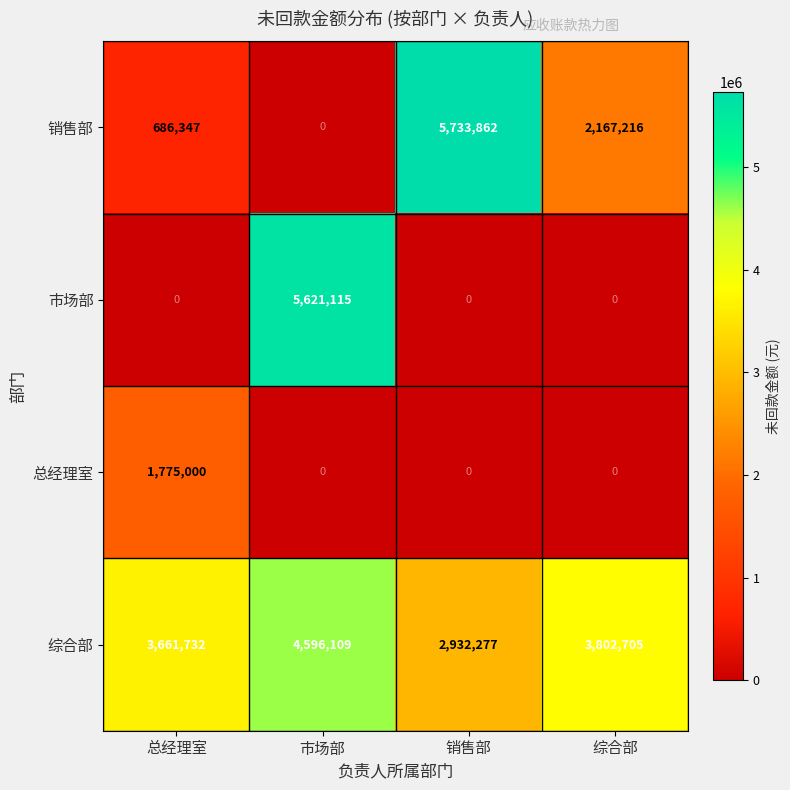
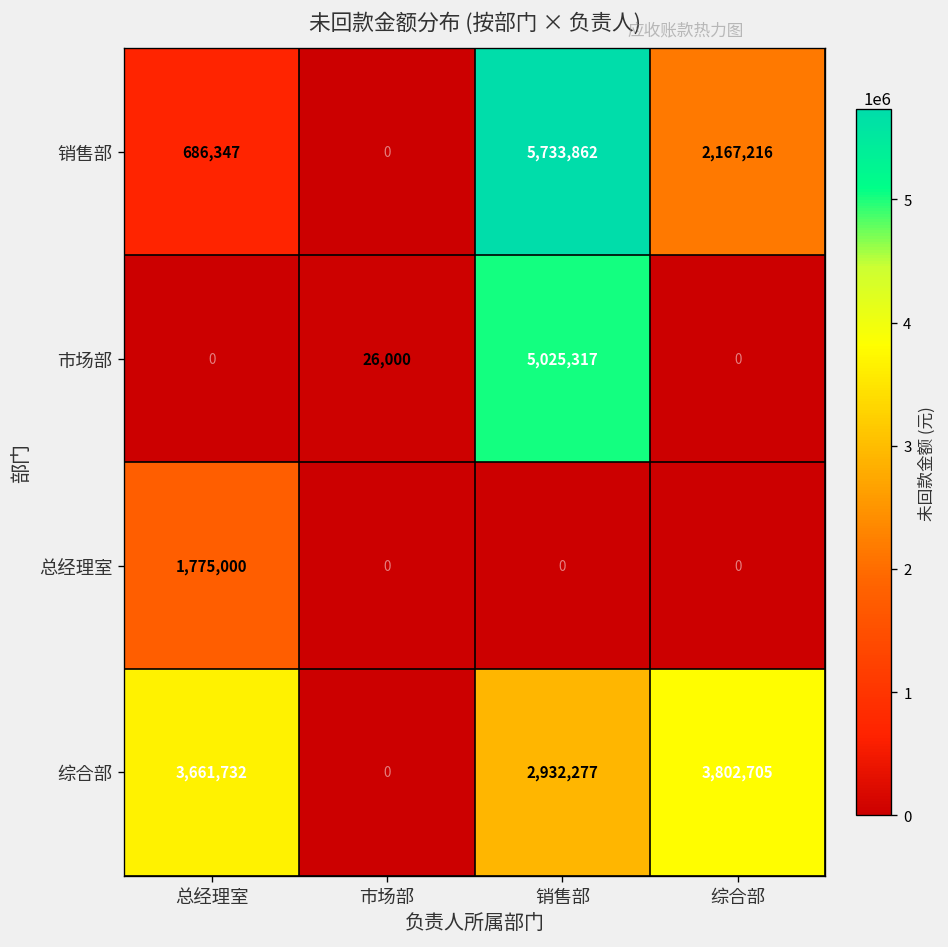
市场部, 市场部: 5,621,115 -> 26,000
市场部, 销售部: 0 -> 5,025,317
综合部, 市场部: 4,596,109 -> 0
